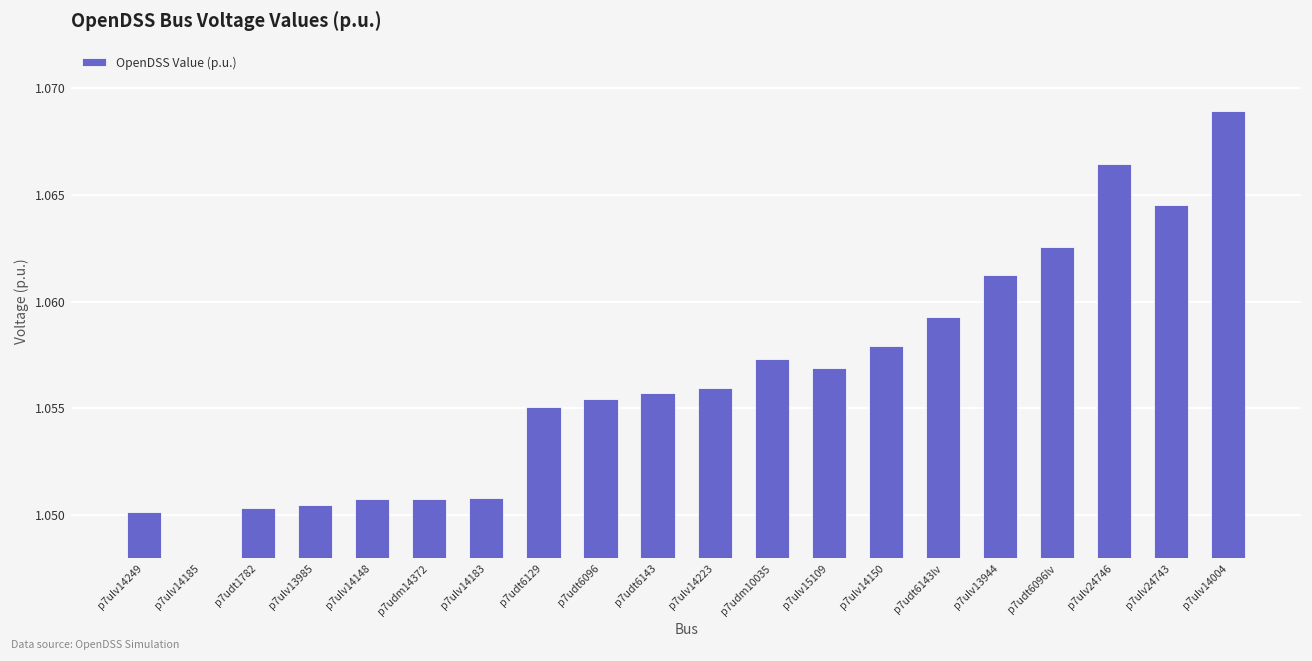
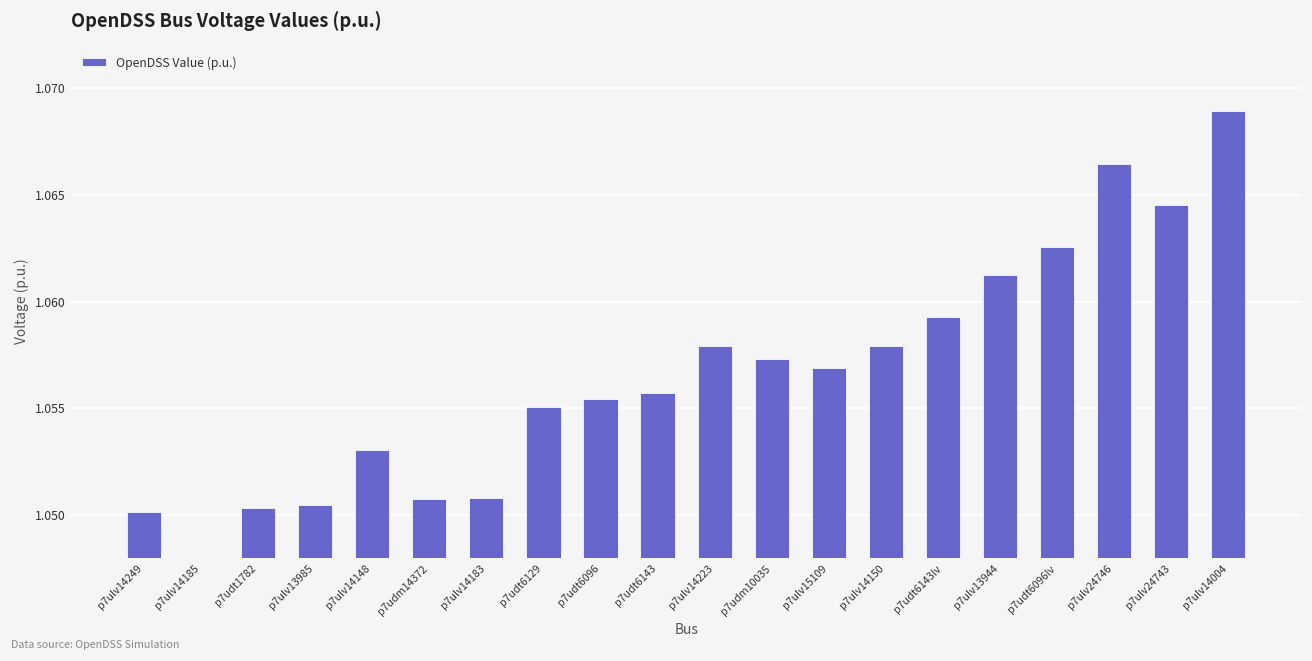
p7ulv14148: 1.0508 -> 1.0530
p7ulv14223: 1.0559 -> 1.0579
